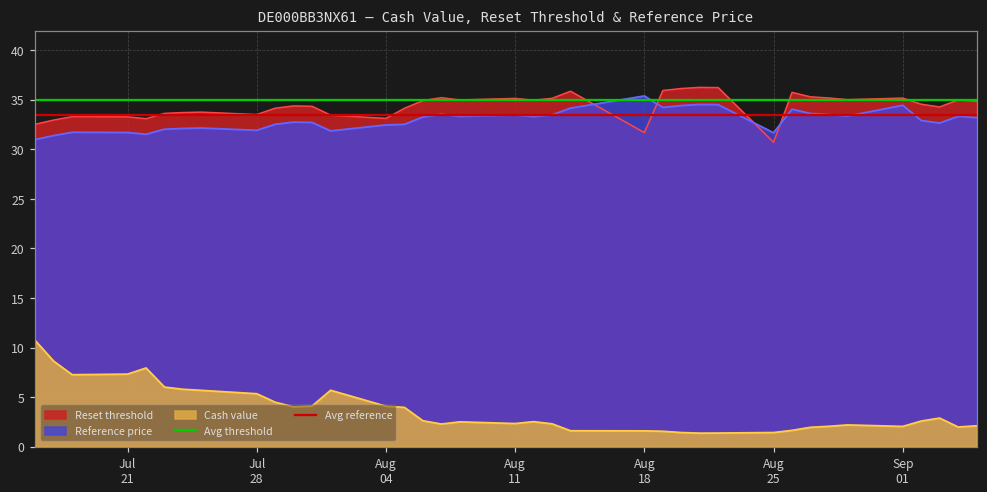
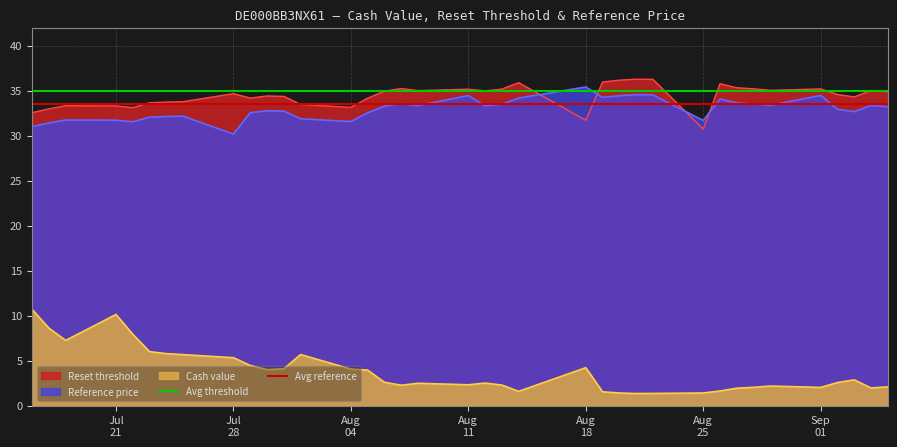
Cash value, Jul 21: 7 -> 10
Reset threshold, Jul 28: 34 -> 35
Reference price, Jul 28: 32 -> 30
Reference price, Aug 04: 32.5 -> 31.6
Reference price, Aug 11: 33 -> 34
Cash value, Aug 18: 2 -> 4
